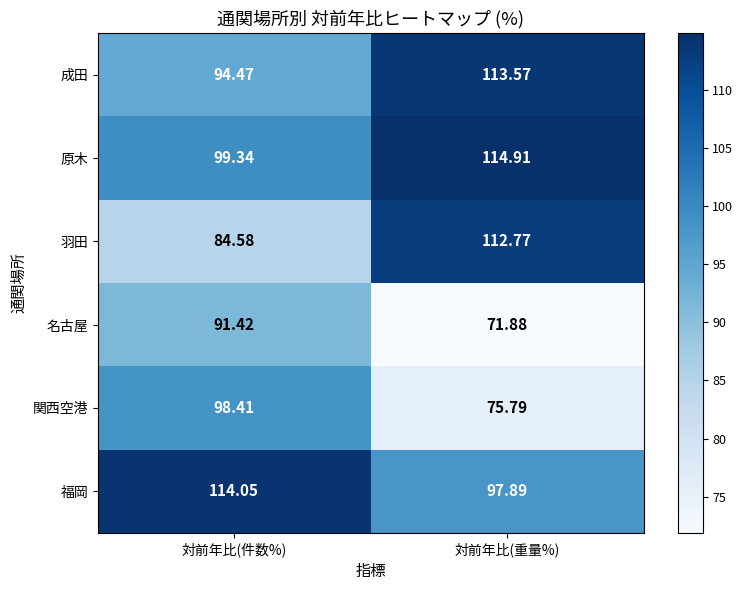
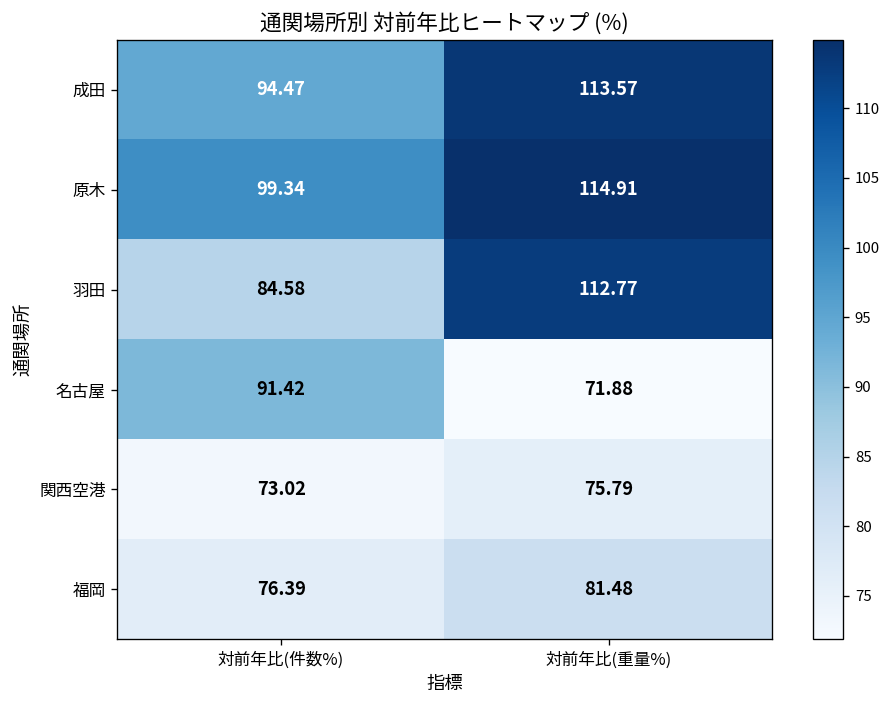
関西空港, 対前年比(件数%): 98.41 -> 73.02
福岡, 対前年比(件数%): 114.05 -> 76.39
福岡, 対前年比(重量%): 97.89 -> 81.48
